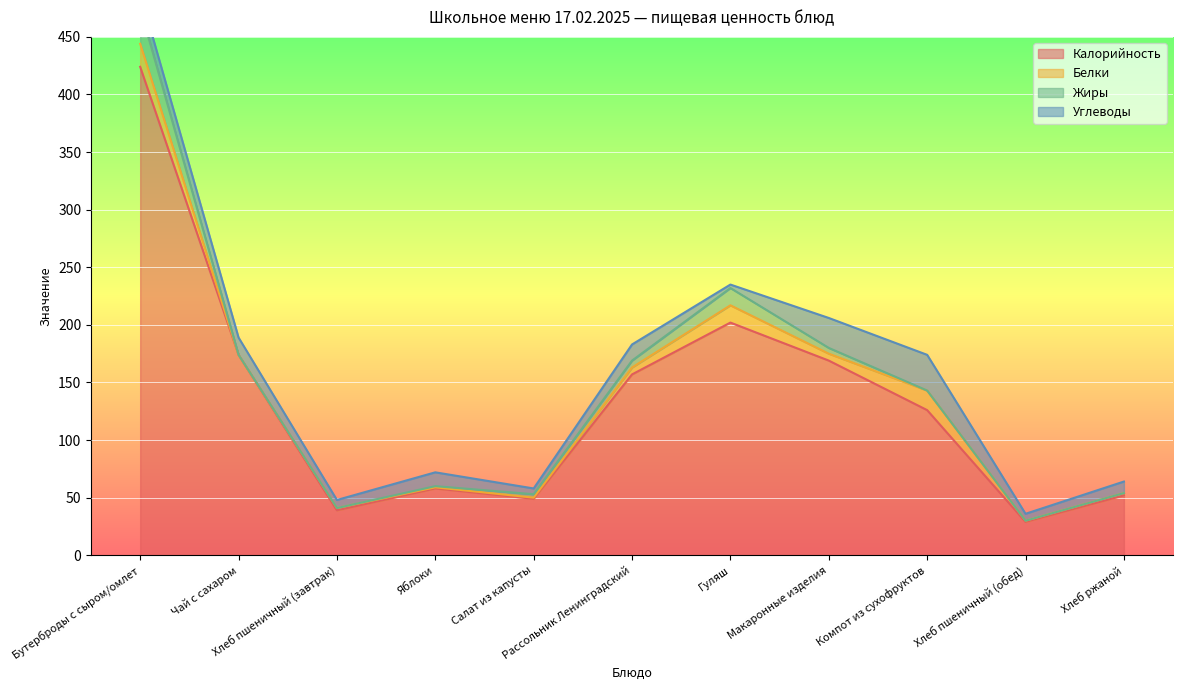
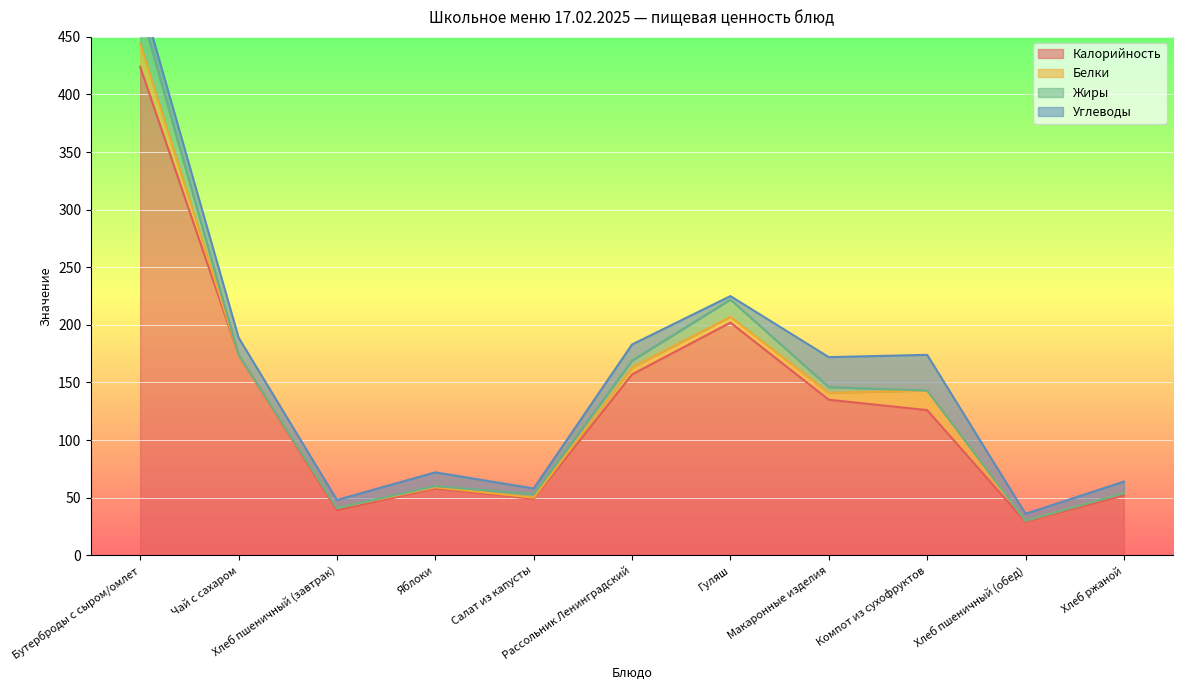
Белки, Гуляш: 15 -> 5
Калорийность, Макаронные изделия: 169 -> 135
